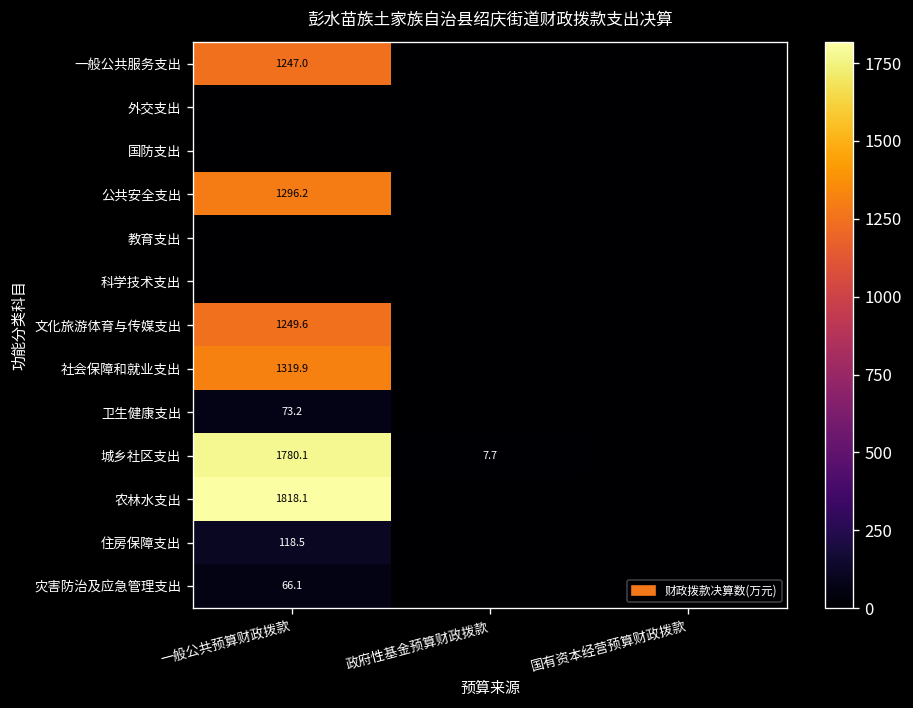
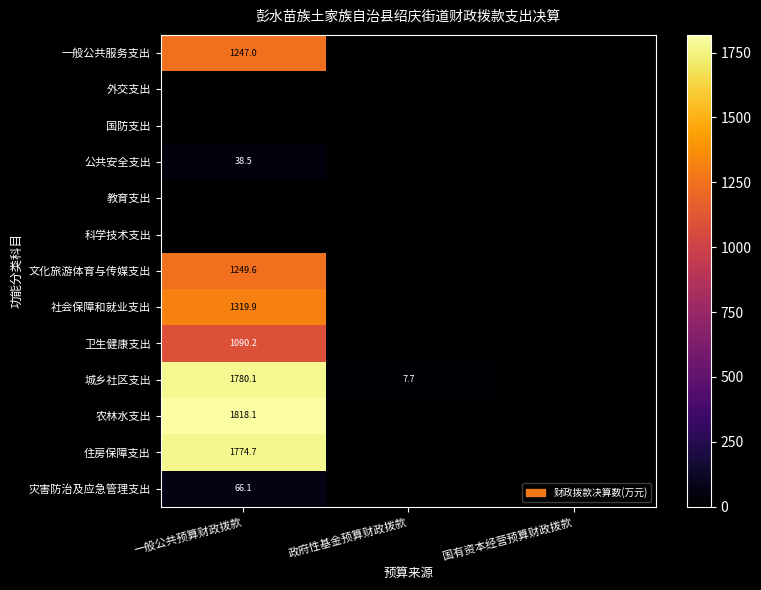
公共安全支出, 一般公共预算财政拨款: 1296.2 -> 38.5
卫生健康支出, 一般公共预算财政拨款: 73.2 -> 1090.2
住房保障支出, 一般公共预算财政拨款: 118.5 -> 1774.7
